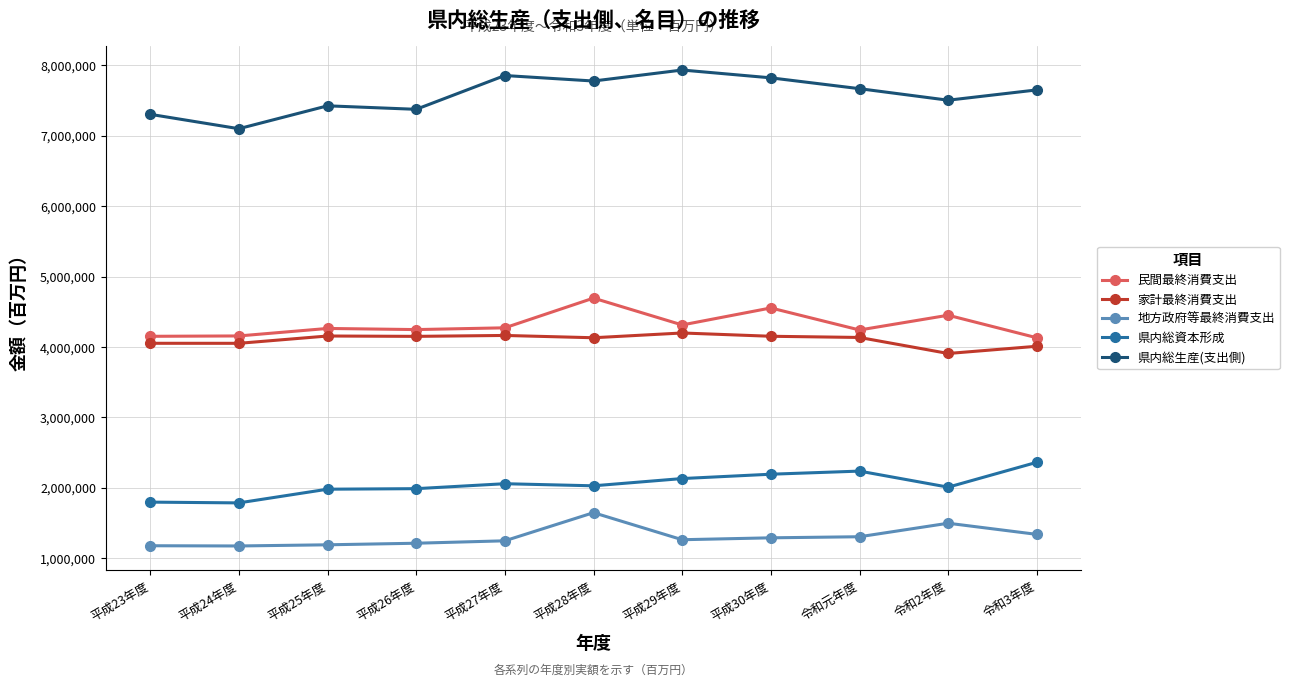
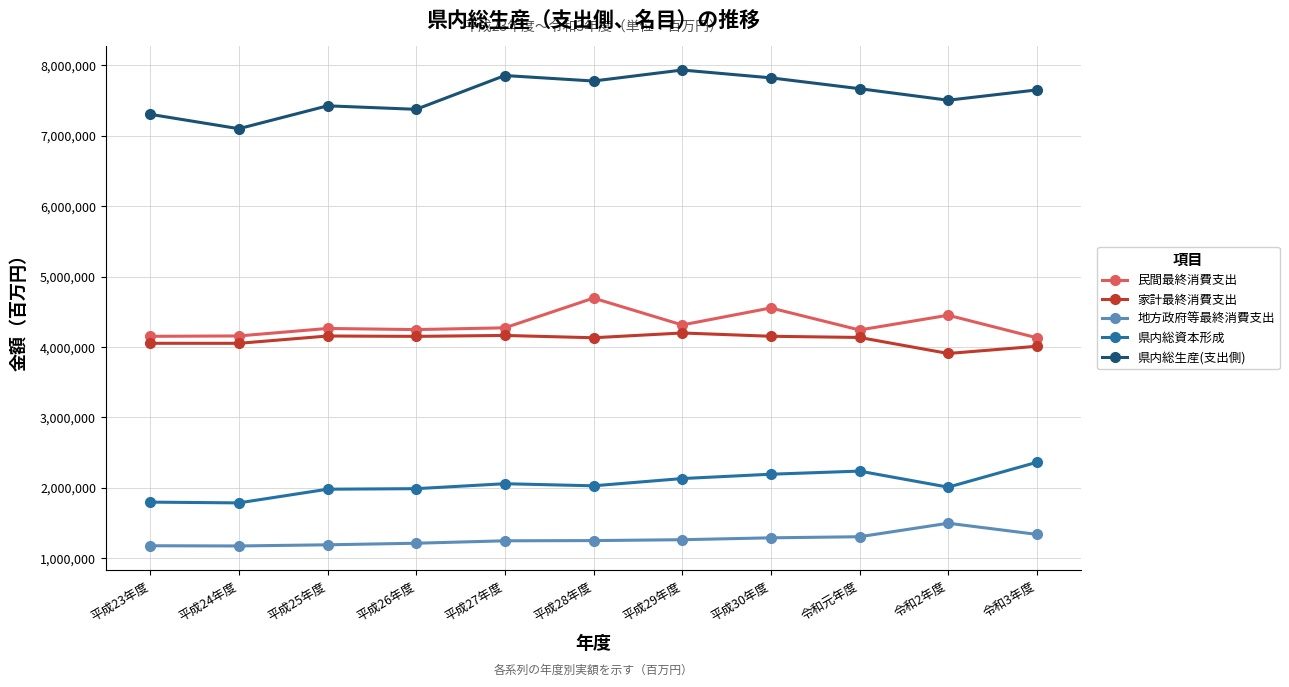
地方政府等最終消費支出, 平成28年度: 1,600,000 -> 1,300,000
